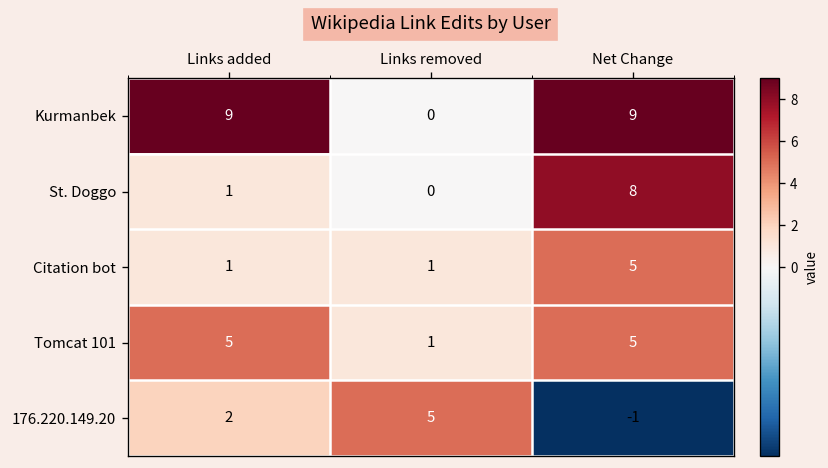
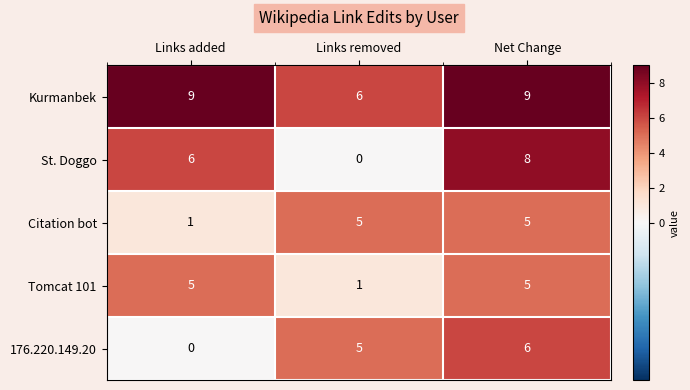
Kurmanbek, Links removed: 0 -> 6
St. Doggo, Links added: 1 -> 6
Citation bot, Links removed: 1 -> 5
176.220.149.20, Links added: 2 -> 0
176.220.149.20, Net Change: -1 -> 6
